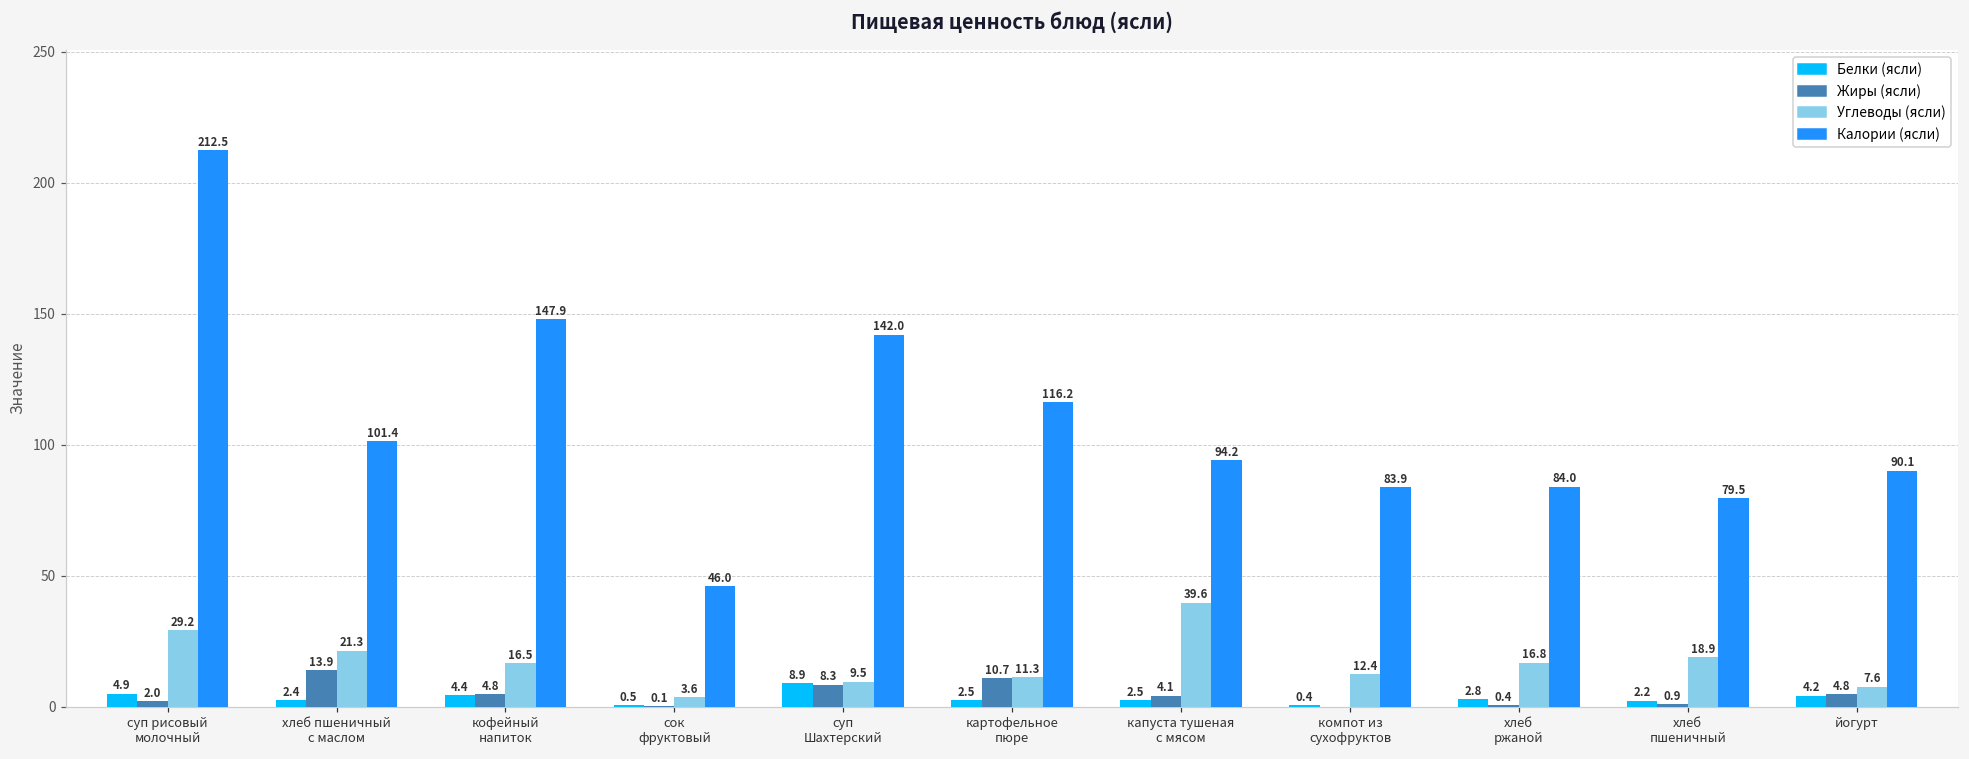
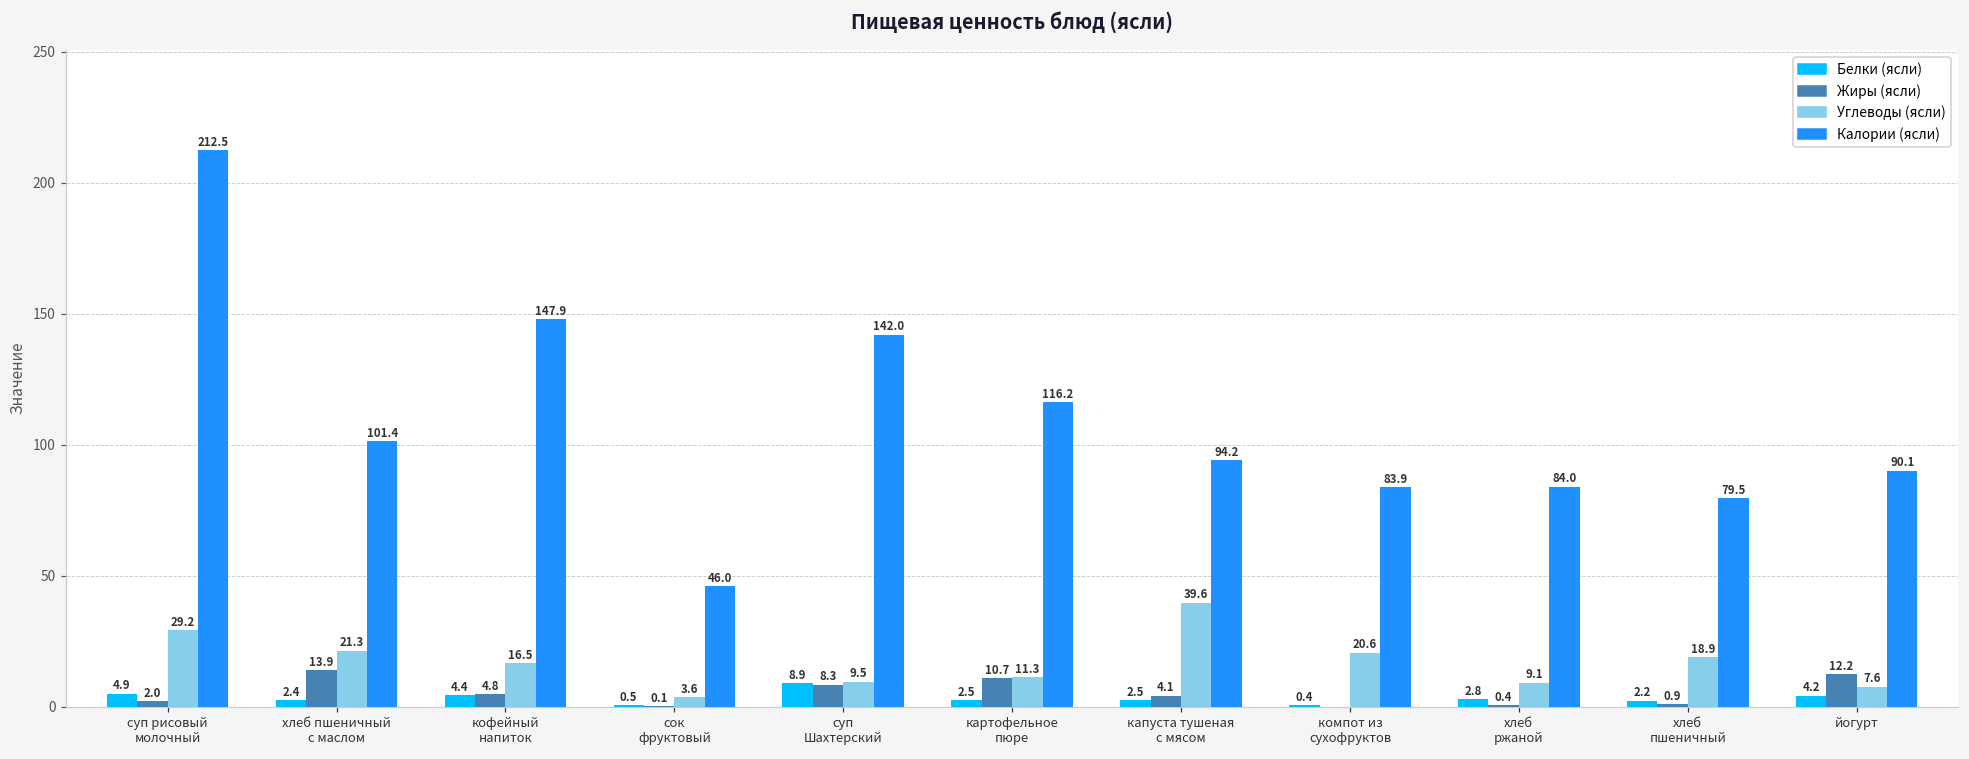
Углеводы (ясли), компот из сухофруктов: 12.4 -> 20.6
Углеводы (ясли), хлеб ржаной: 16.8 -> 9.1
Жиры (ясли), йогурт: 4.8 -> 12.2
